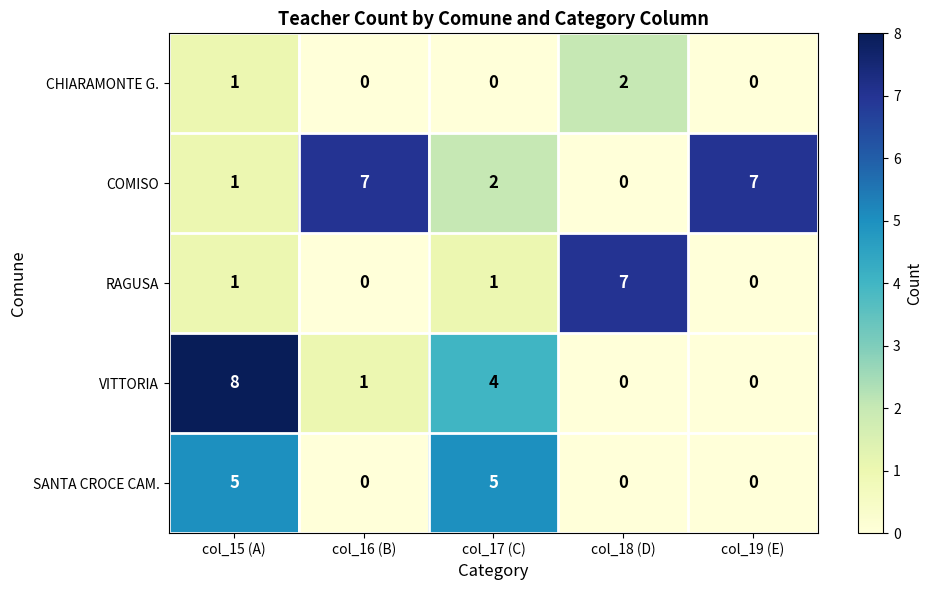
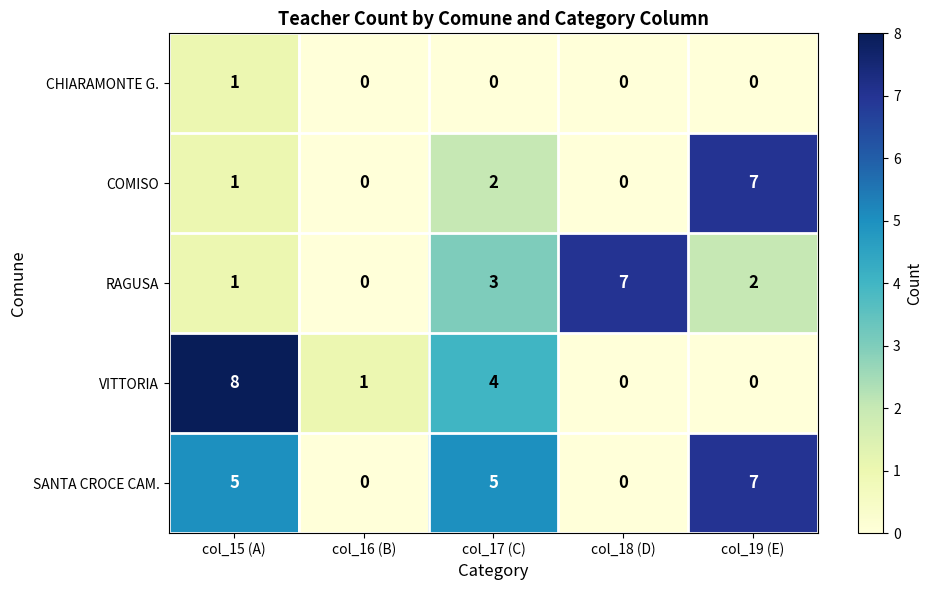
CHIARAMONTE G., col_18 (D): 2 -> 0
COMISO, col_16 (B): 7 -> 0
RAGUSA, col_17 (C): 1 -> 3
RAGUSA, col_19 (E): 0 -> 2
SANTA CROCE CAM., col_19 (E): 0 -> 7
